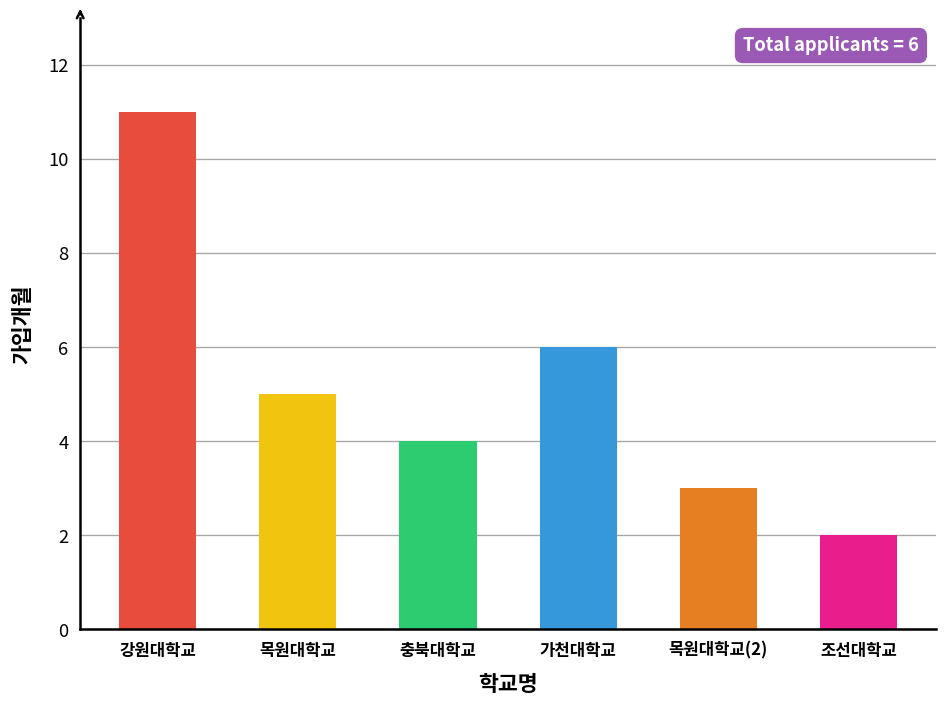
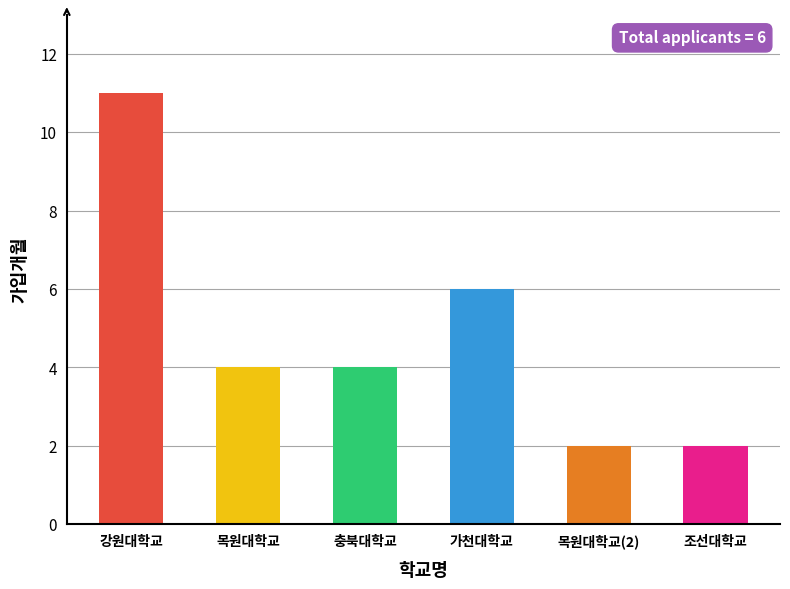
목원대학교: 5 -> 4
목원대학교(2): 3 -> 2
